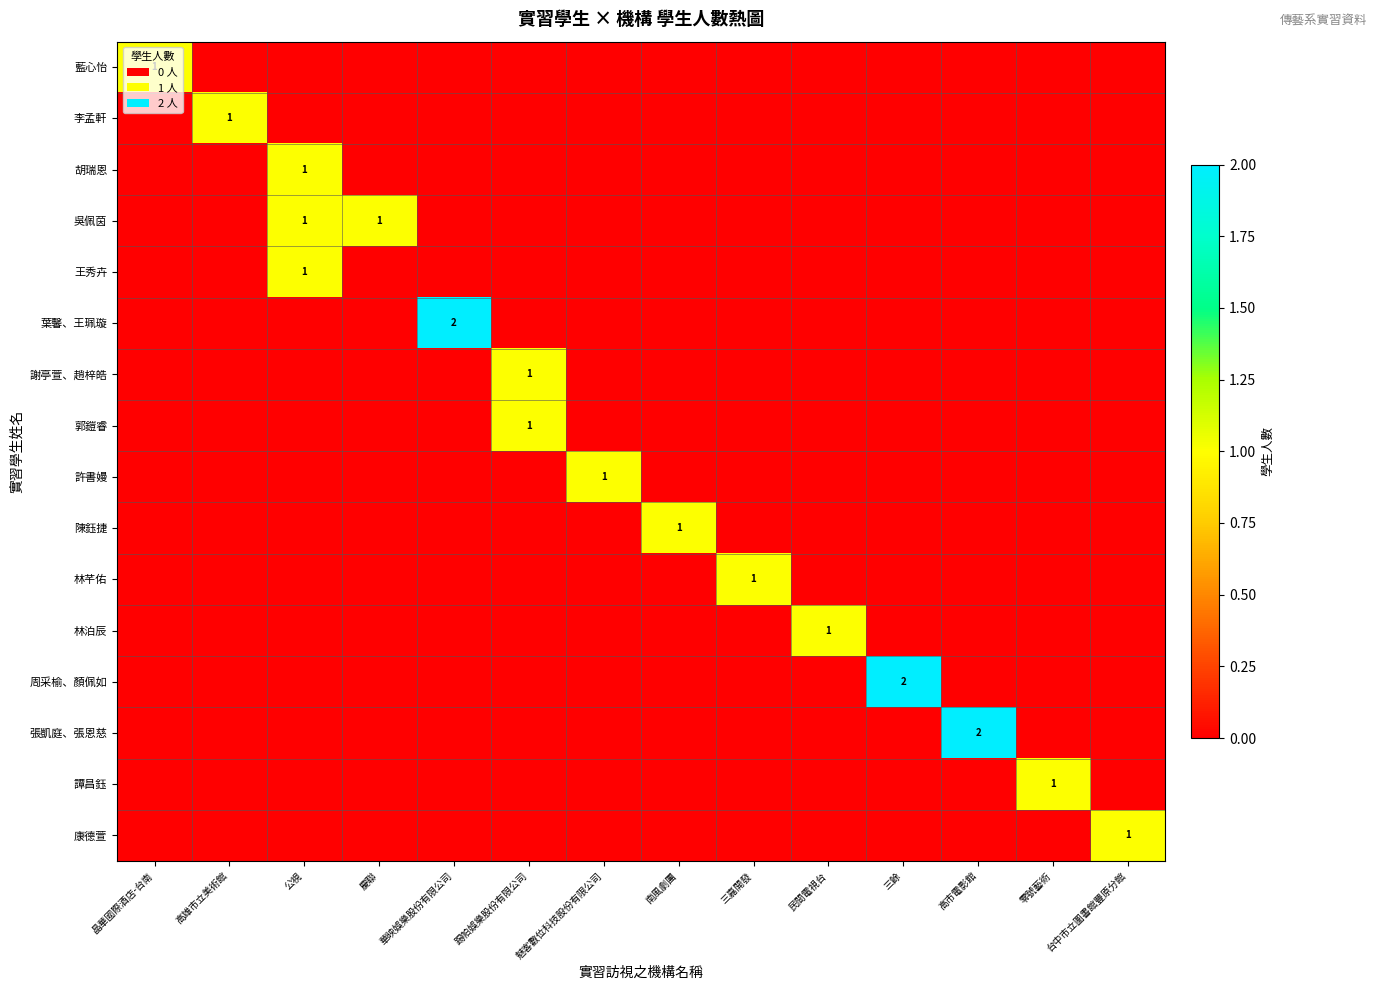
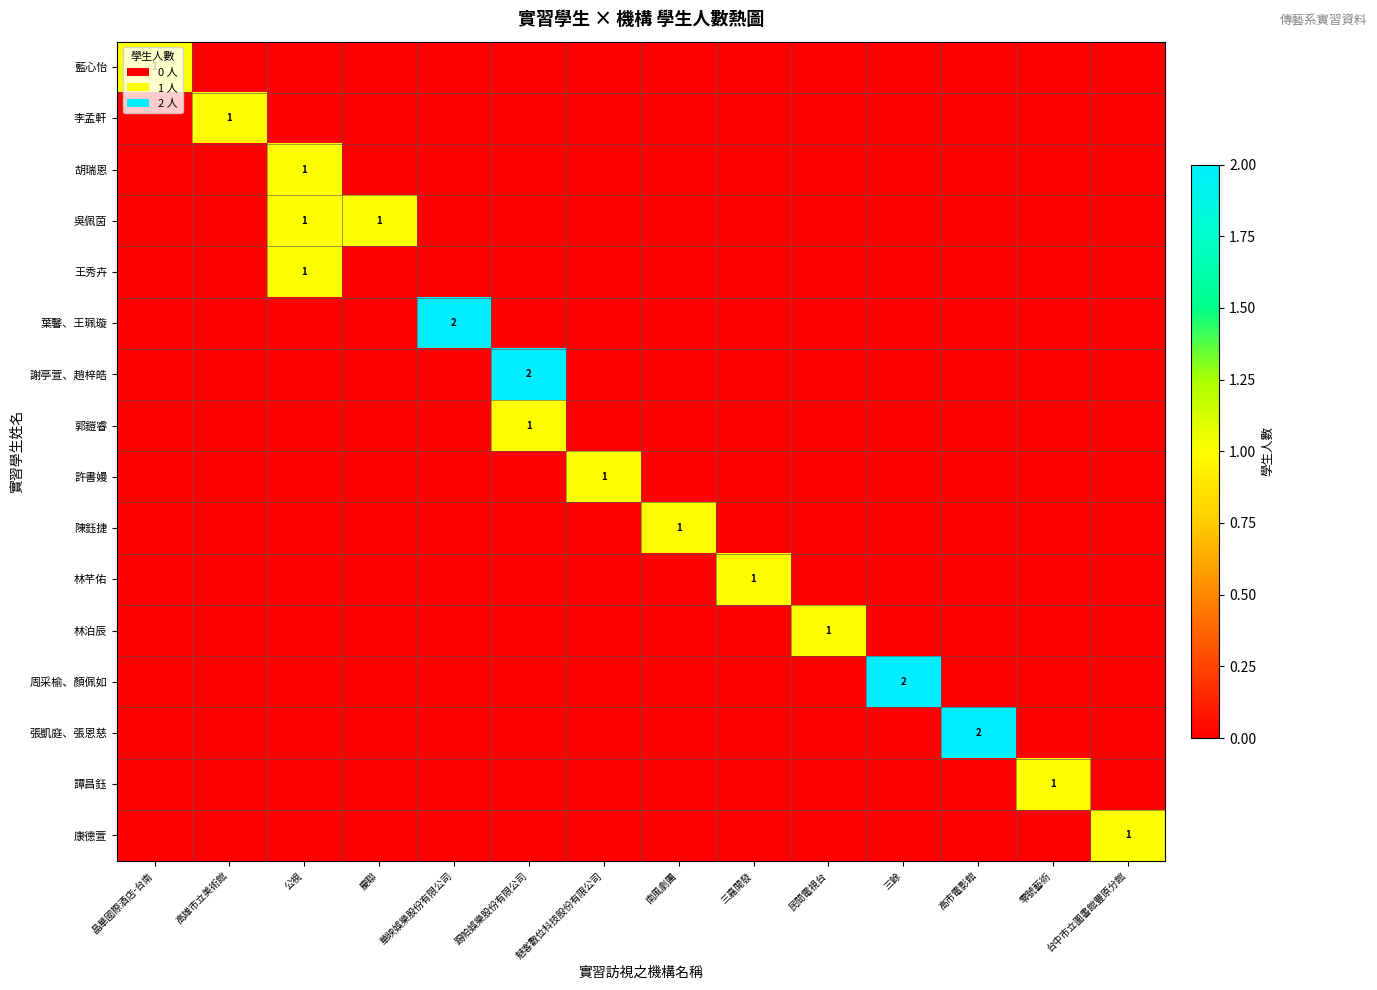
謝亭萱、趙梓皓, 踢帕娛樂股份有限公司: 1 -> 2
